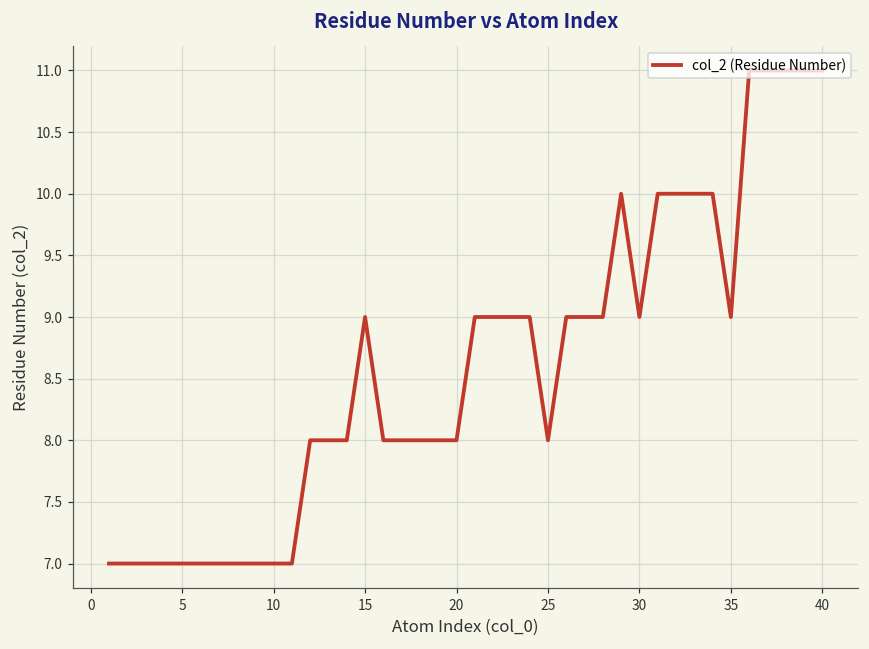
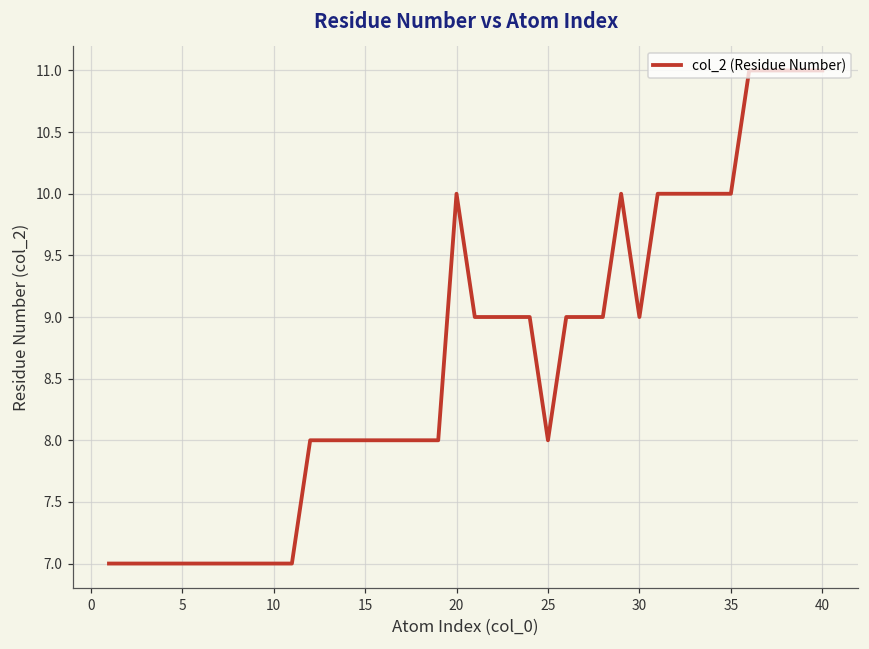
15: 9 -> 8
20: 8 -> 10
35: 9 -> 10
